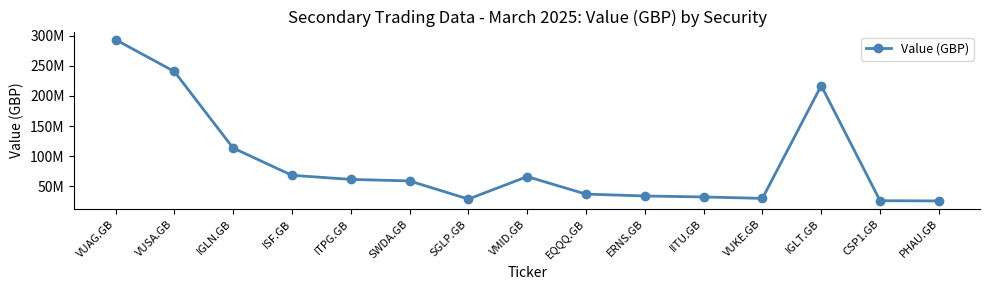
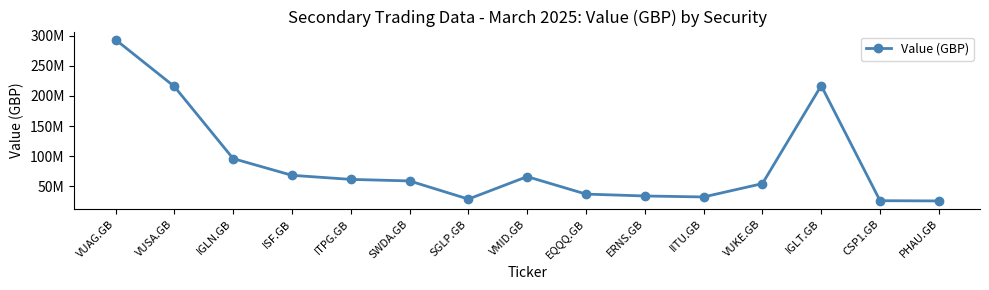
VUSA.GB: 240000000 -> 220000000
IGLN.GB: 110000000 -> 100000000
VUKE.GB: 30000000 -> 50000000
